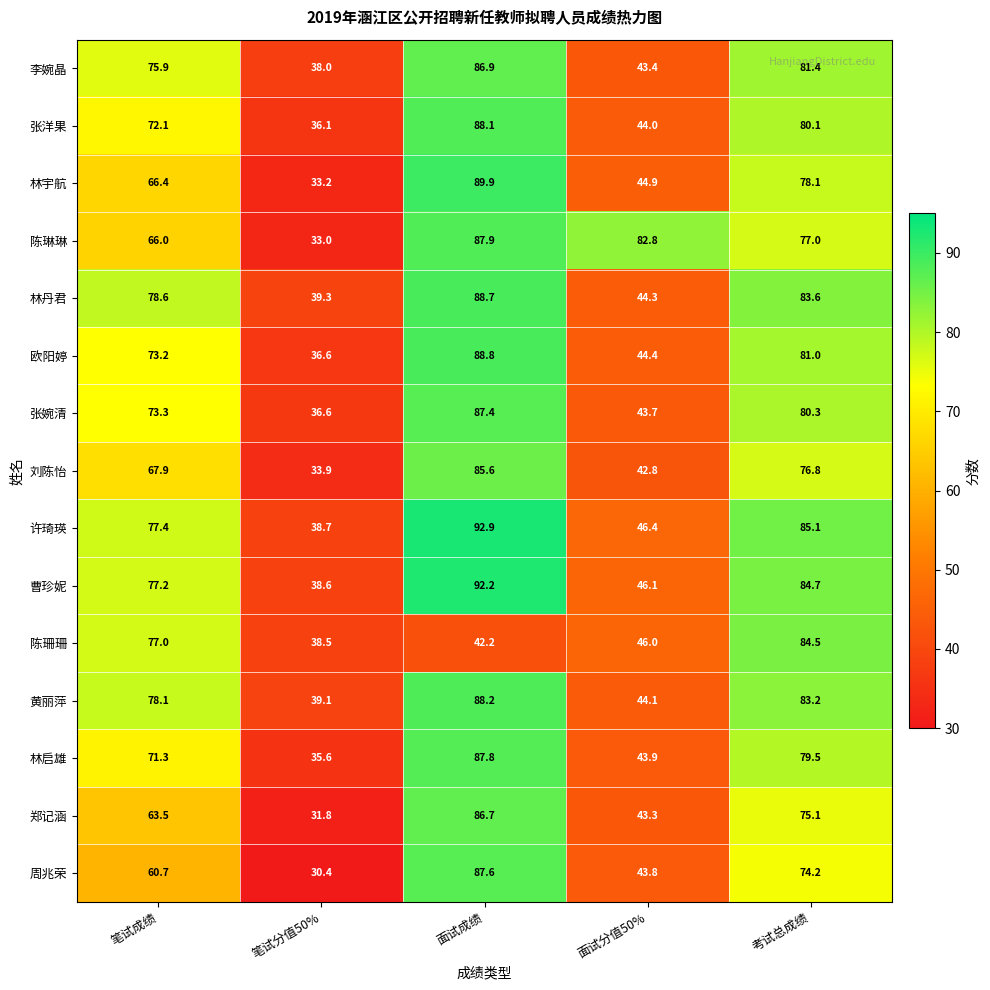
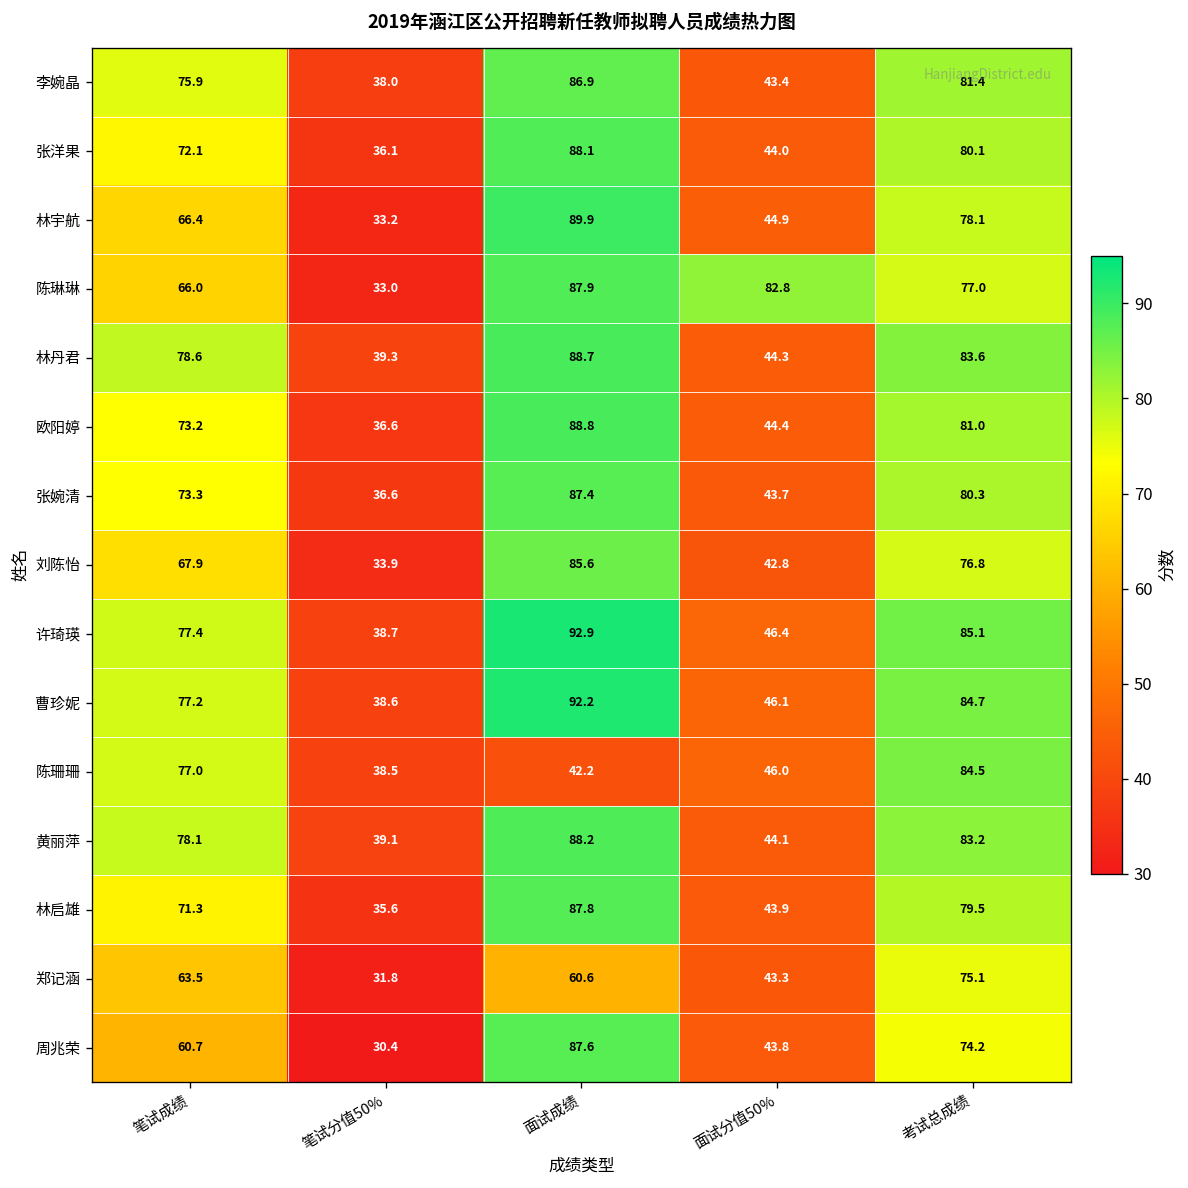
郑记涵, 面试成绩: 86.7 -> 60.6
